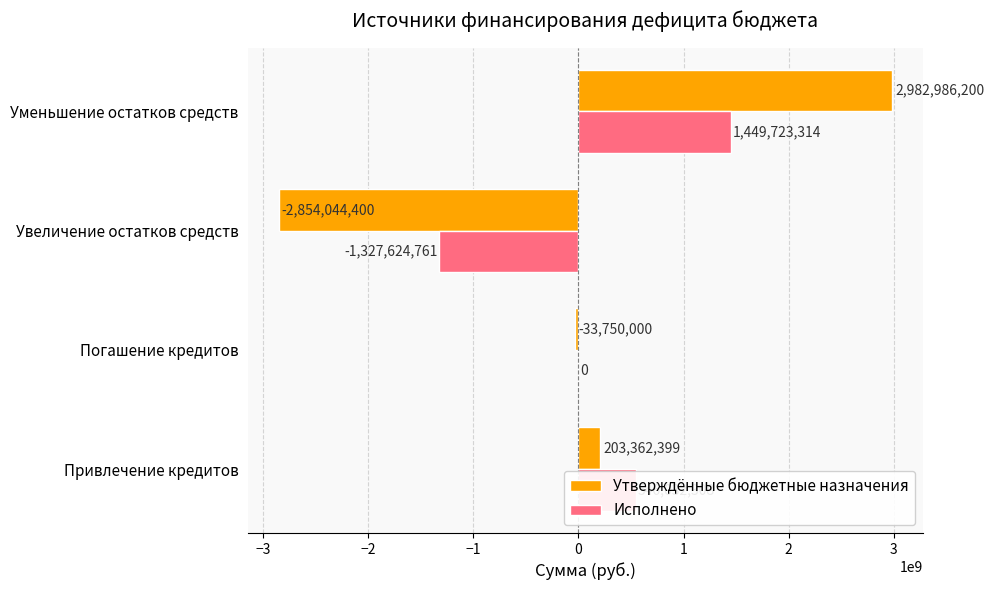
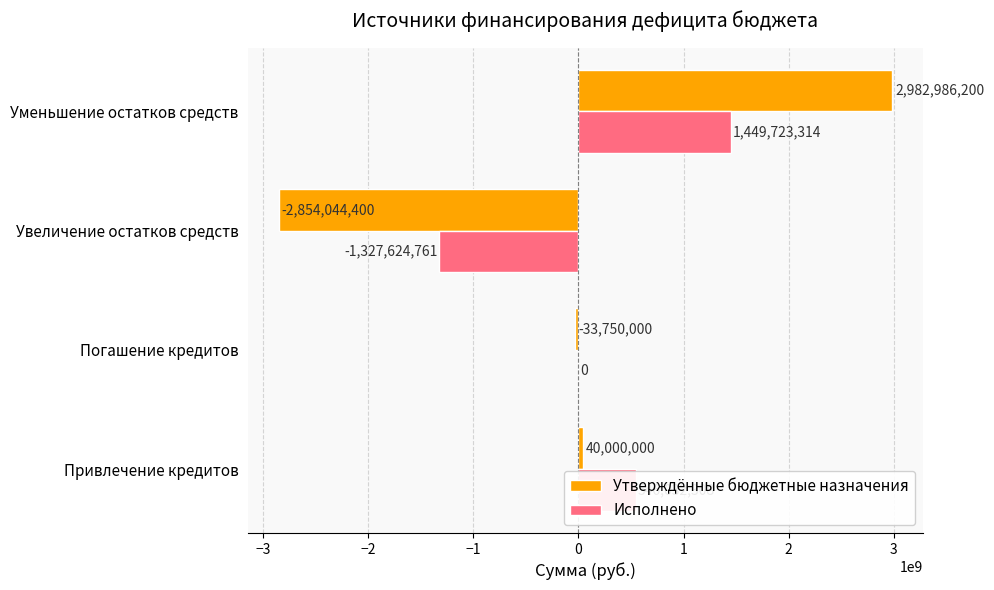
Утверждённые бюджетные назначения, Привлечение кредитов: 203,362,399 -> 40,000,000
